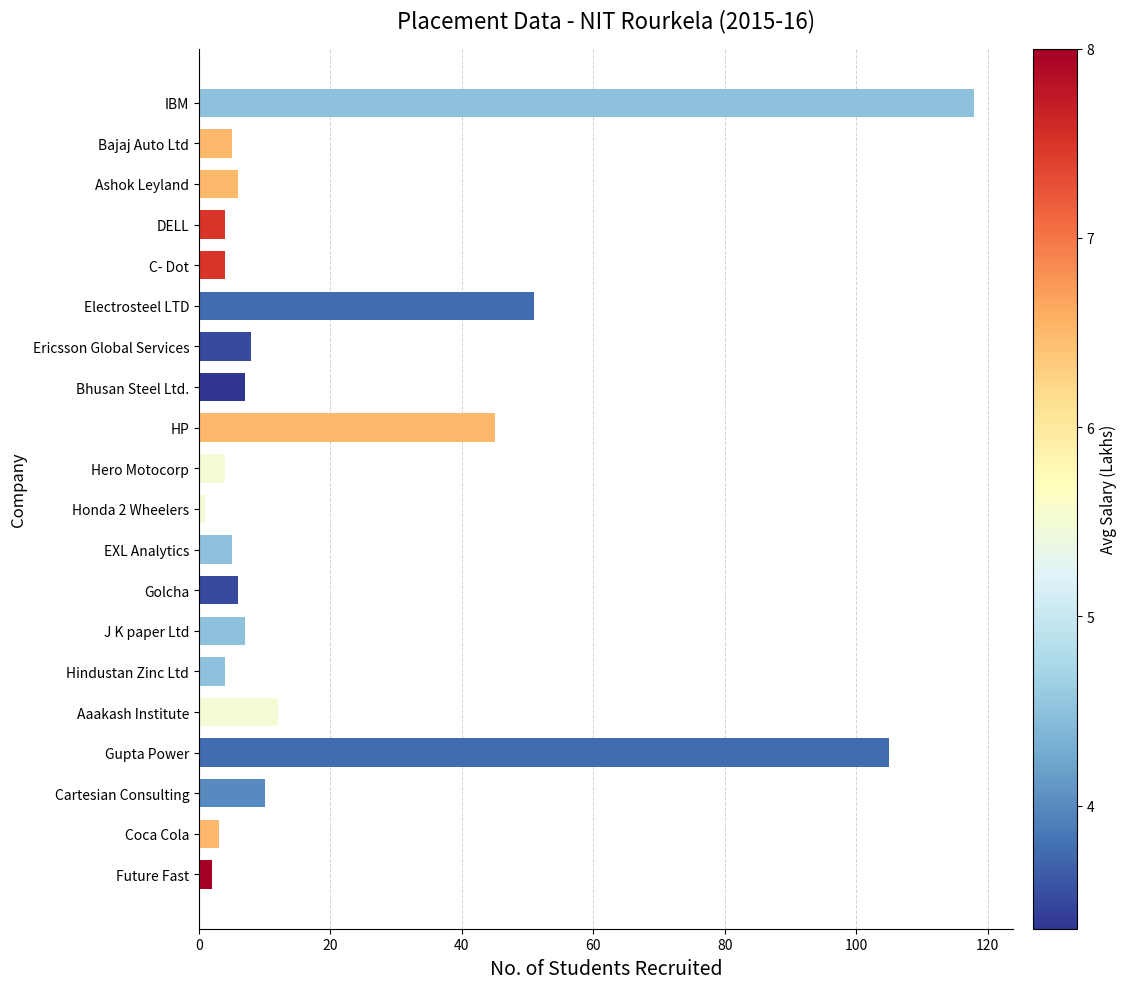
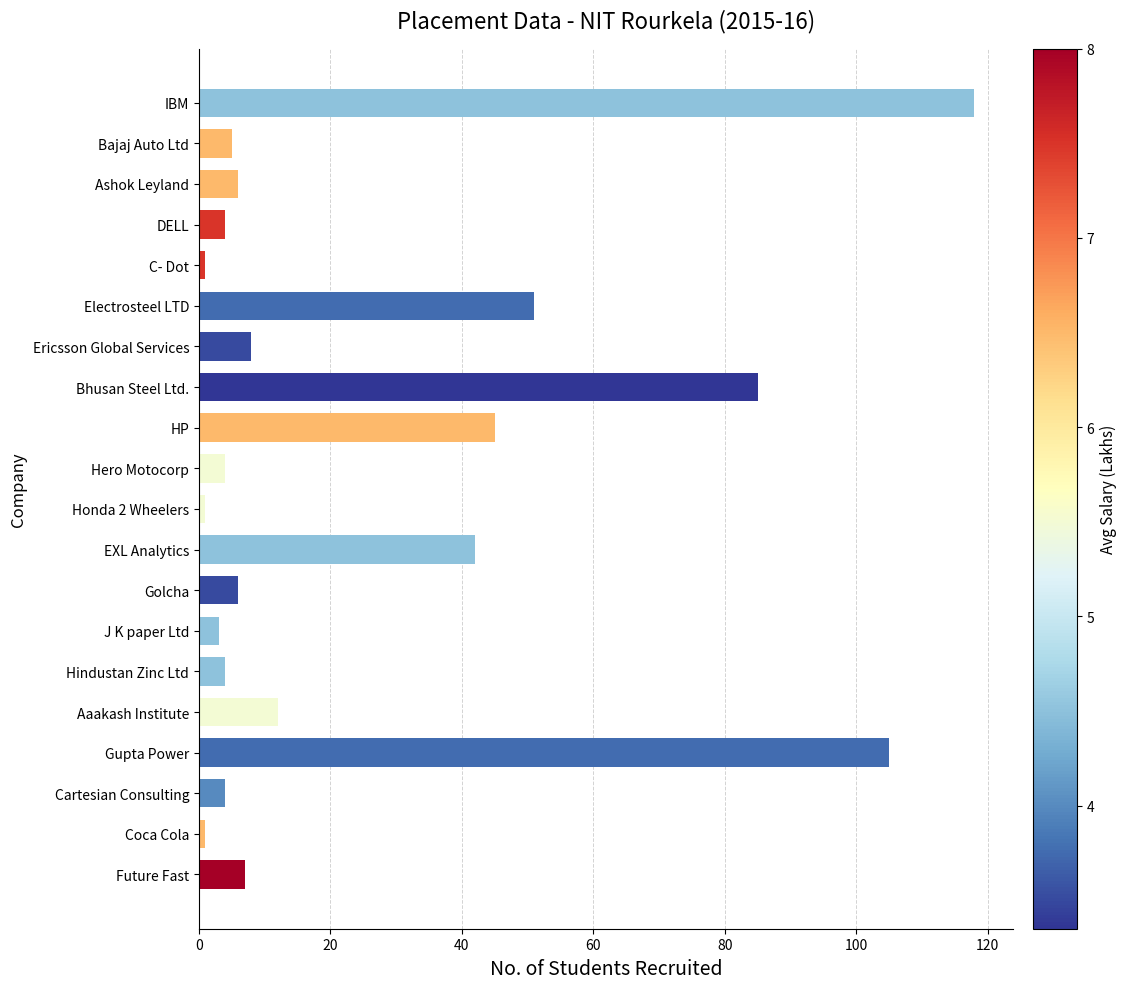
C- Dot: 4 -> 1
Bhusan Steel Ltd.: 7 -> 85
EXL Analytics: 5 -> 42
J K paper Ltd: 7 -> 3
Cartesian Consulting: 10 -> 4
Coca Cola: 3 -> 1
Future Fast: 2 -> 7
